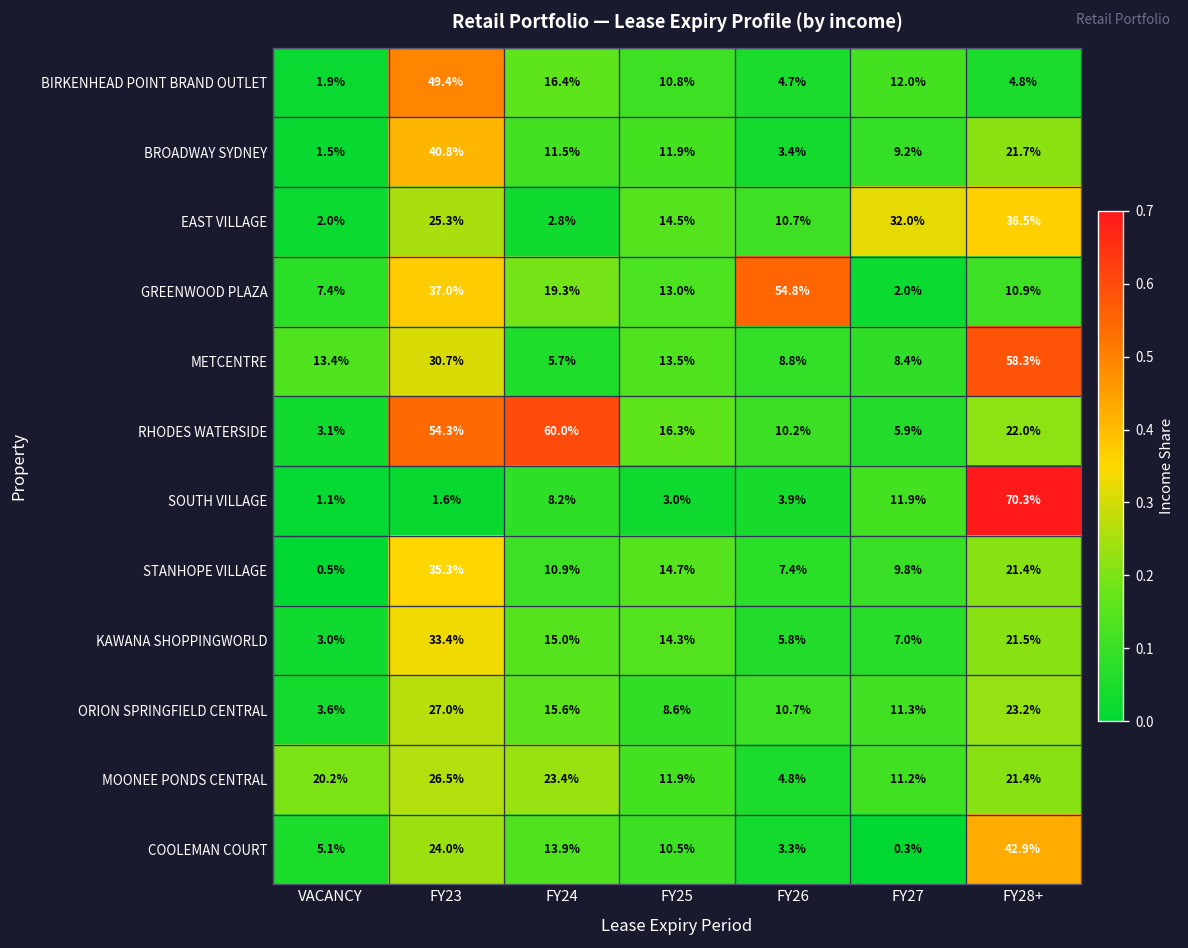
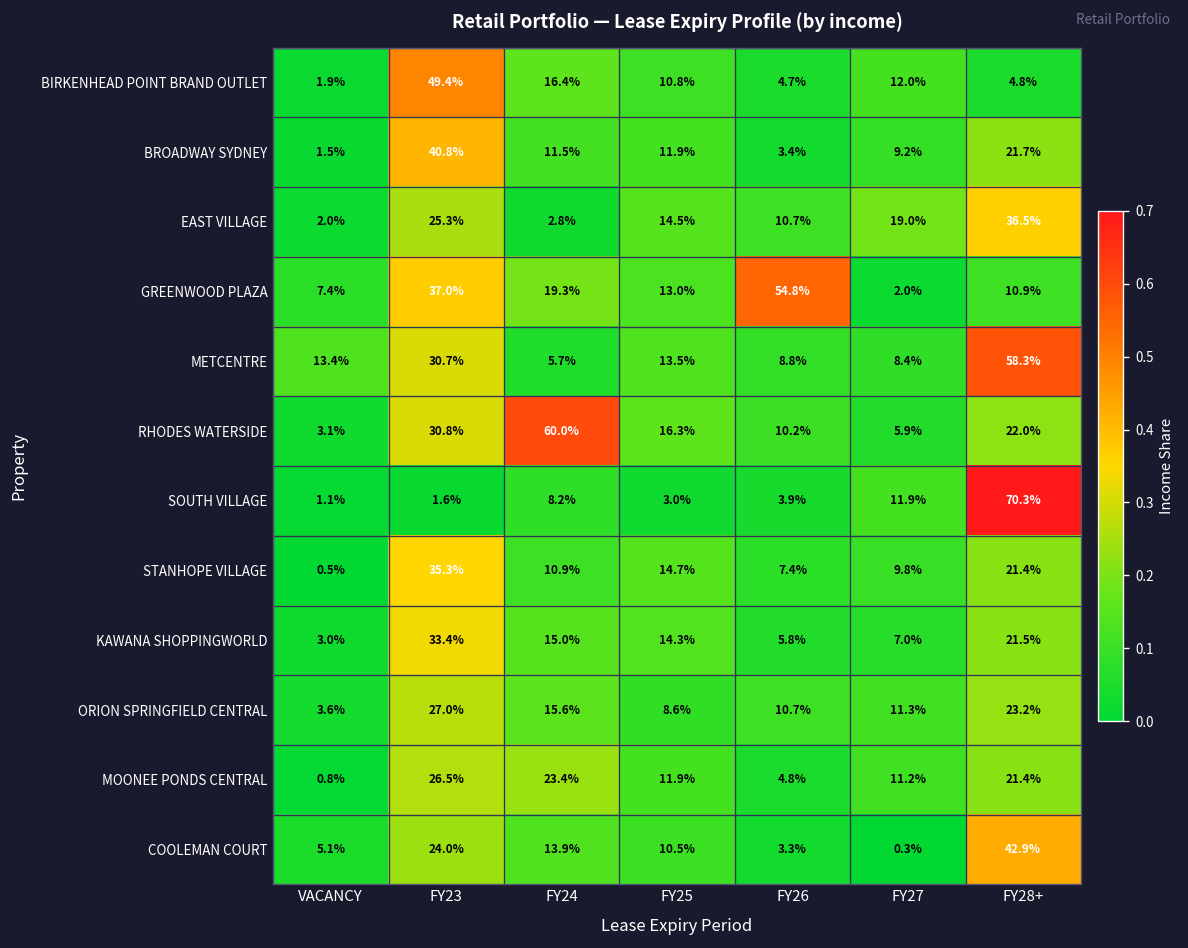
EAST VILLAGE, FY27: 32.0% -> 19.0%
RHODES WATERSIDE, FY23: 54.3% -> 30.8%
MOONEE PONDS CENTRAL, VACANCY: 20.2% -> 0.8%
